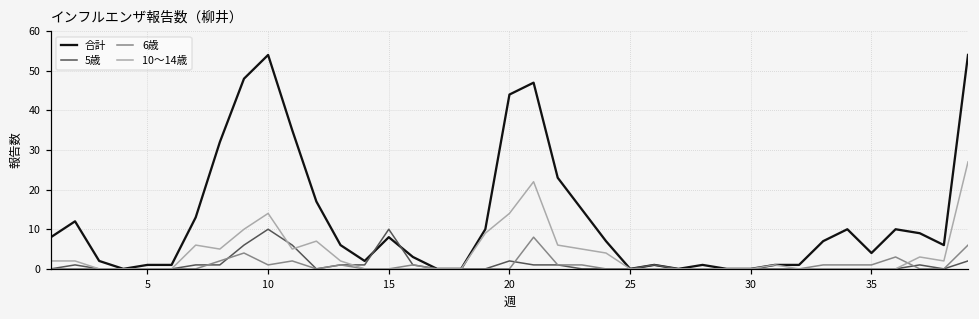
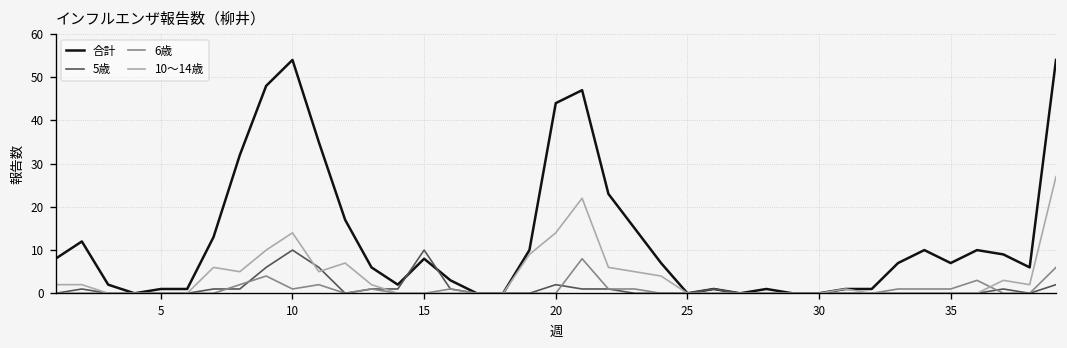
合計, 35: 4 -> 7
